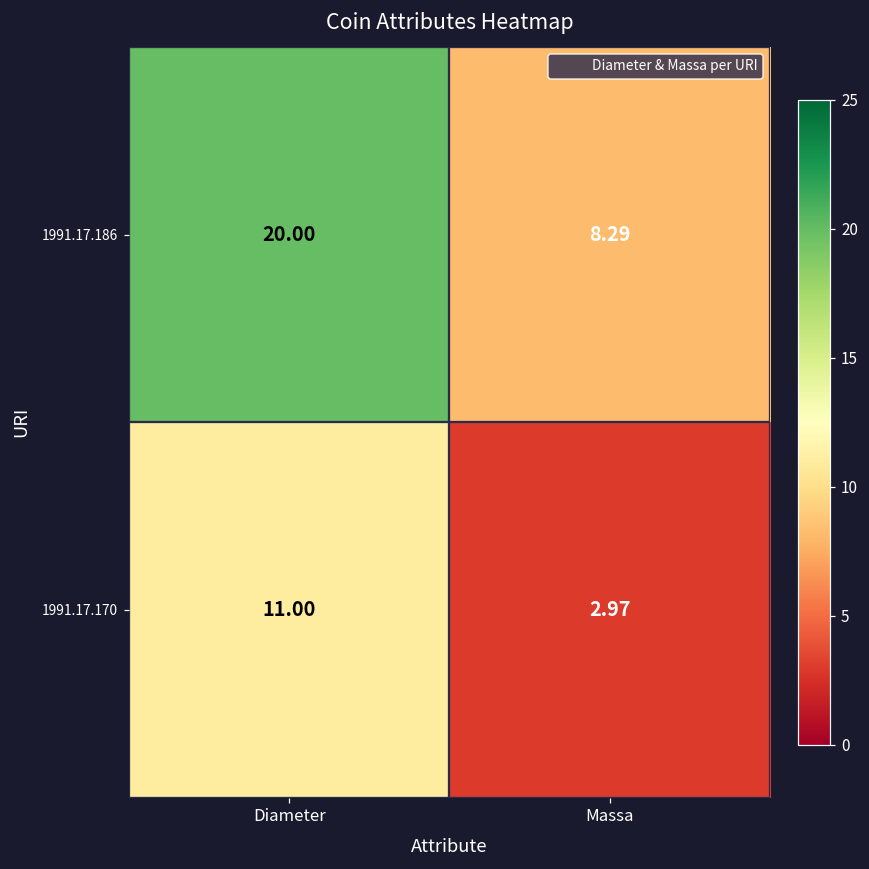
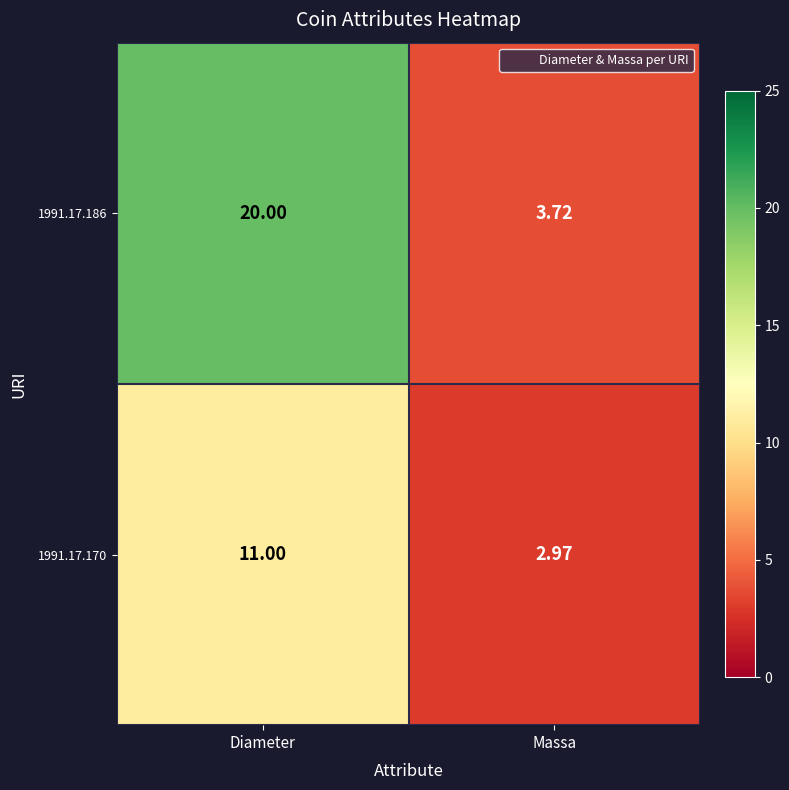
1991.17.186, Massa: 8.29 -> 3.72
